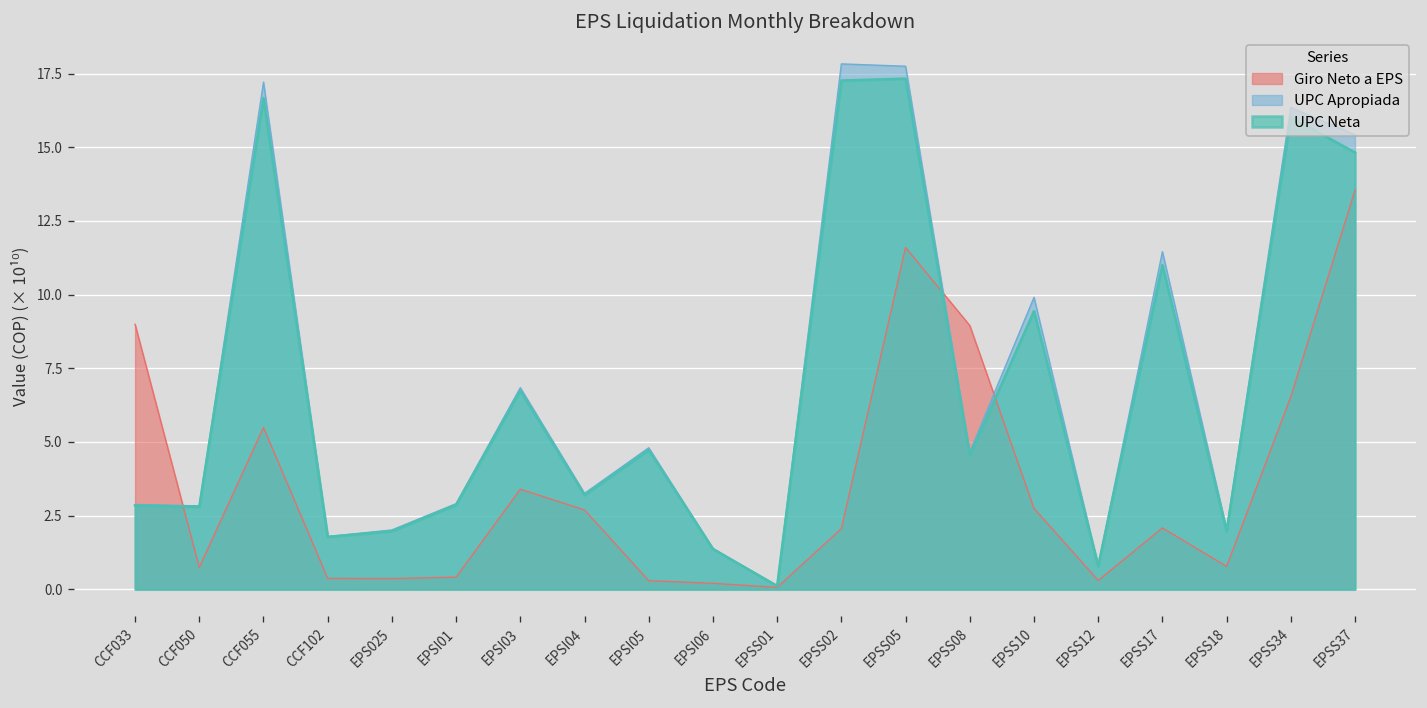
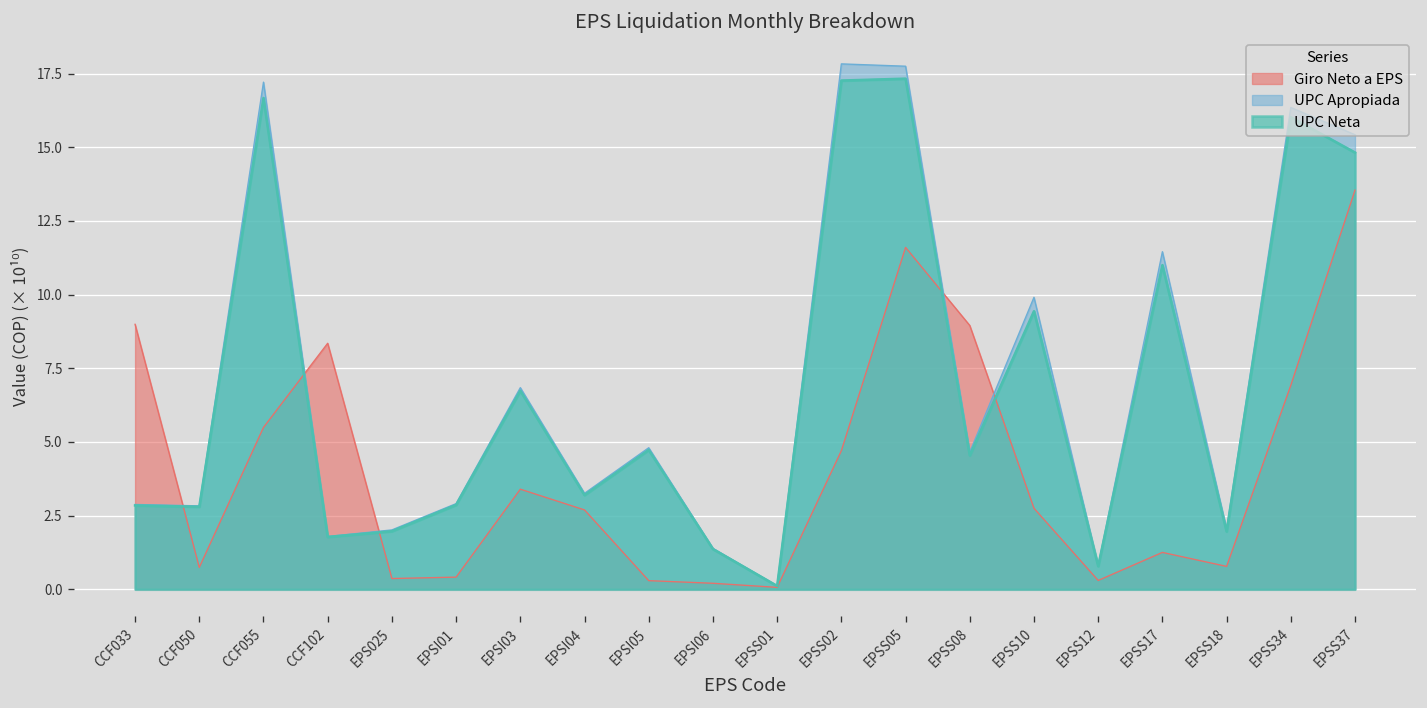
Giro Neto a EPS, CCF102: 0.4 -> 8.3
Giro Neto a EPS, EPSS02: 2.1 -> 4.7
Giro Neto a EPS, EPSS17: 2.1 -> 1.3
Giro Neto a EPS, EPSS34: 6.5 -> 6.9
